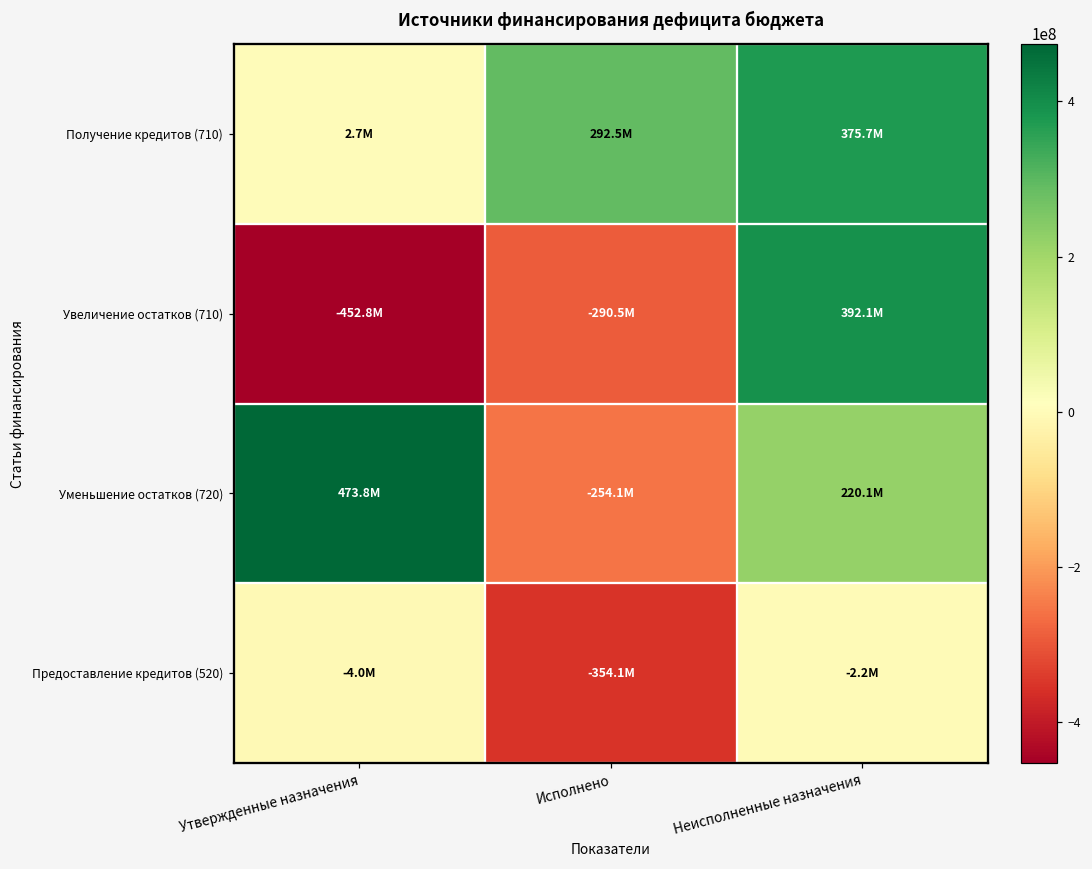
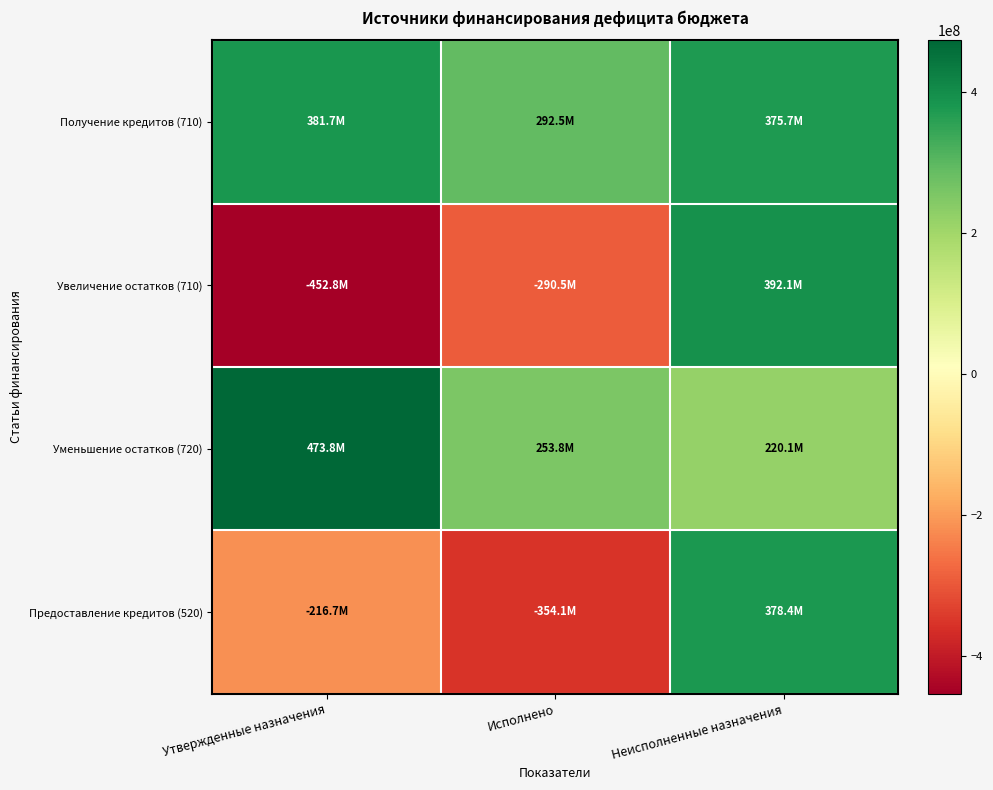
Получение кредитов (710), Утвержденные назначения: 2.7M -> 381.7M
Уменьшение остатков (720), Исполнено: -254.1M -> 253.8M
Предоставление кредитов (520), Утвержденные назначения: -4.0M -> -216.7M
Предоставление кредитов (520), Неисполненные назначения: -2.2M -> 378.4M
